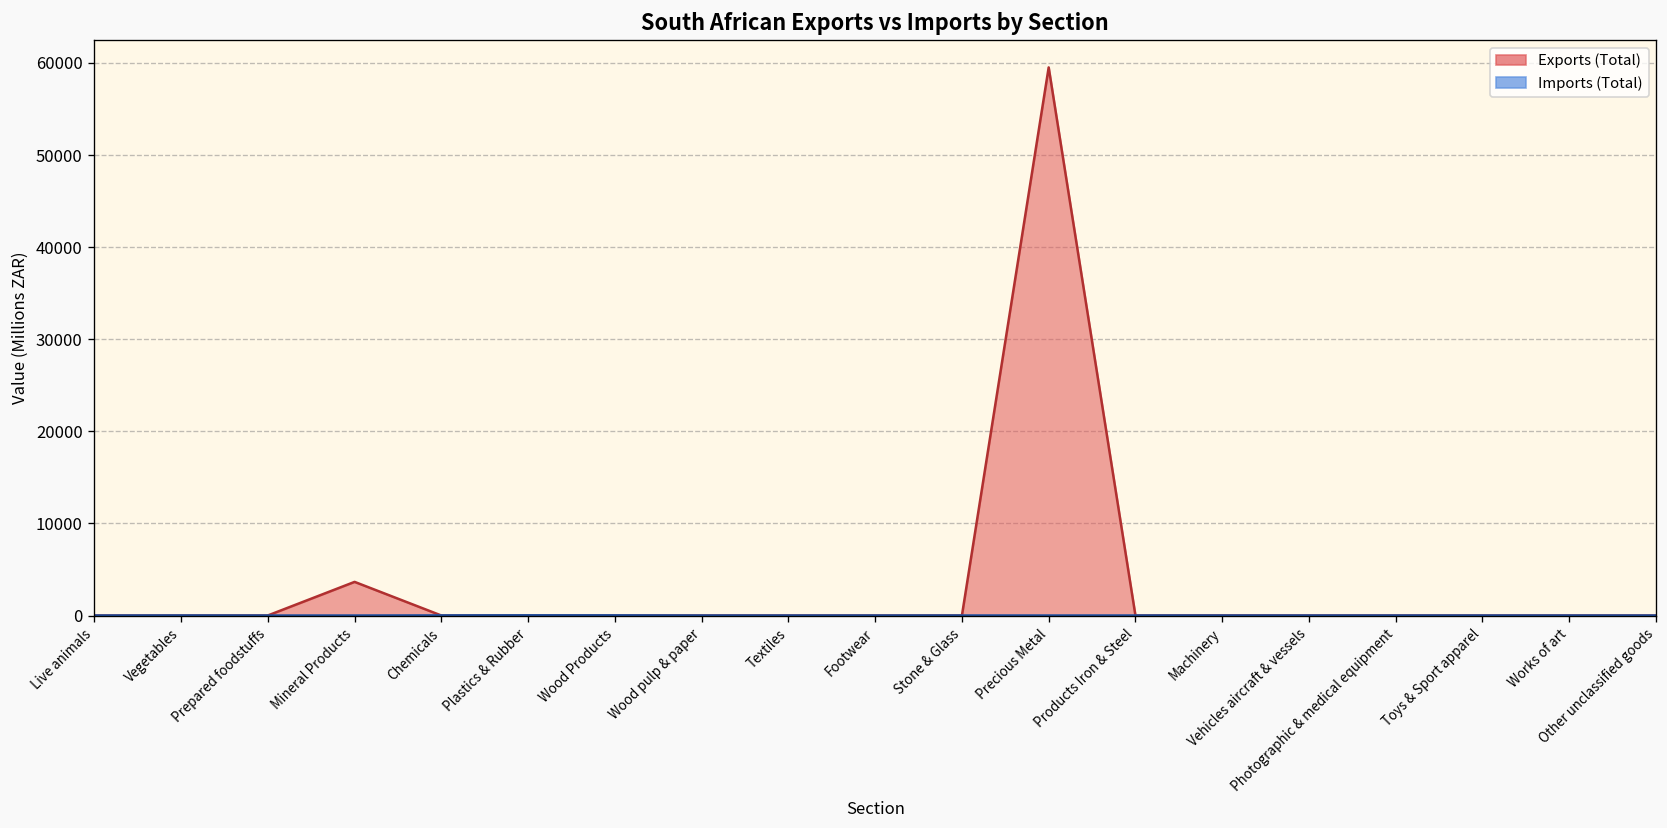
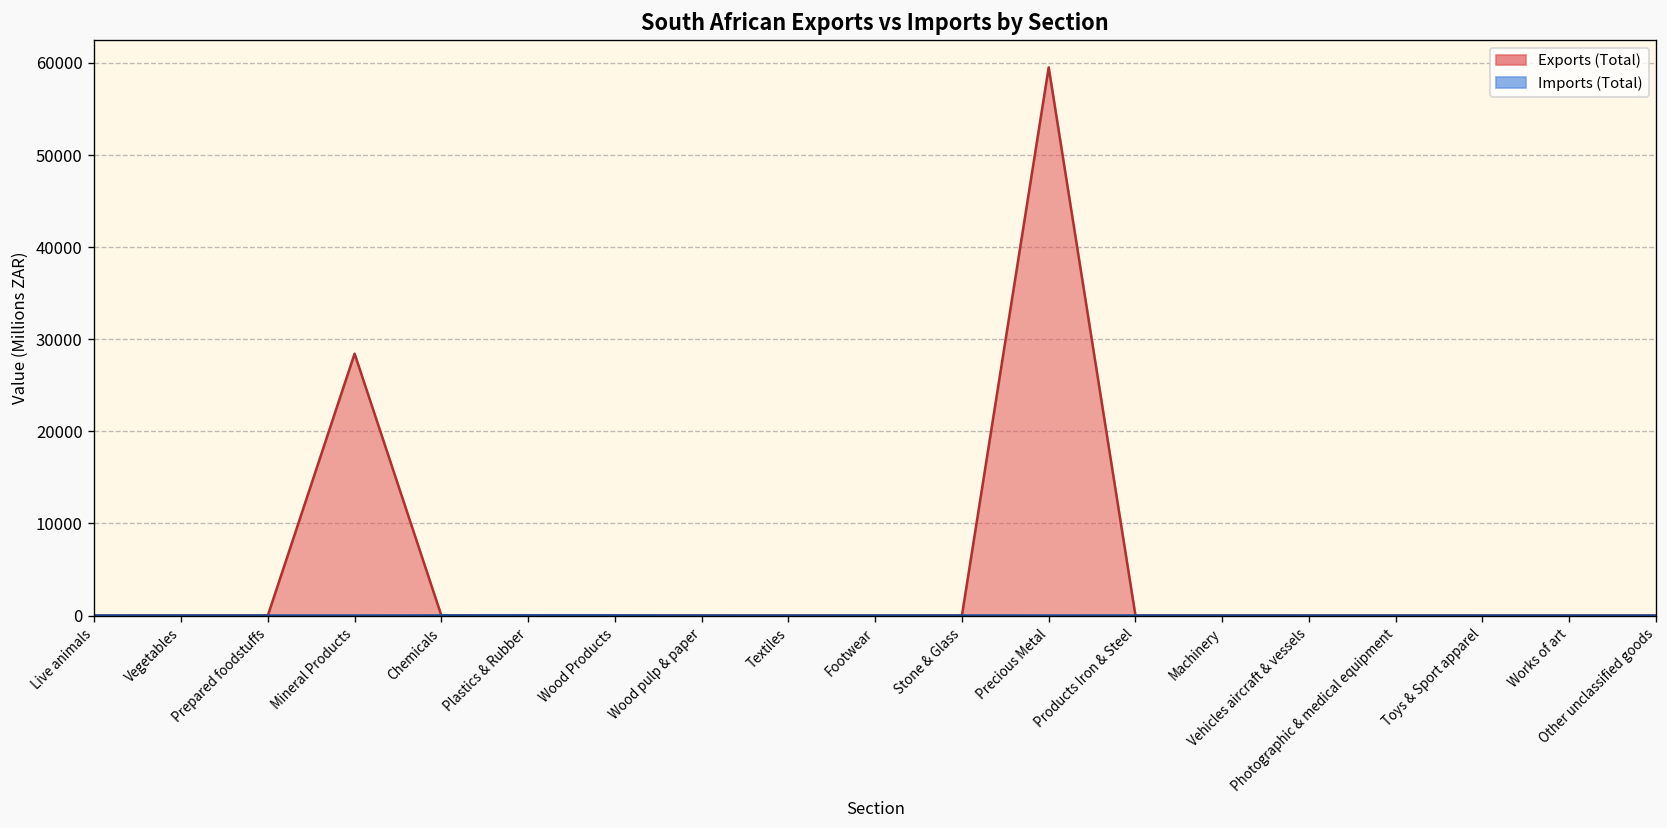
Exports (Total), Mineral Products: 4000 -> 28000
